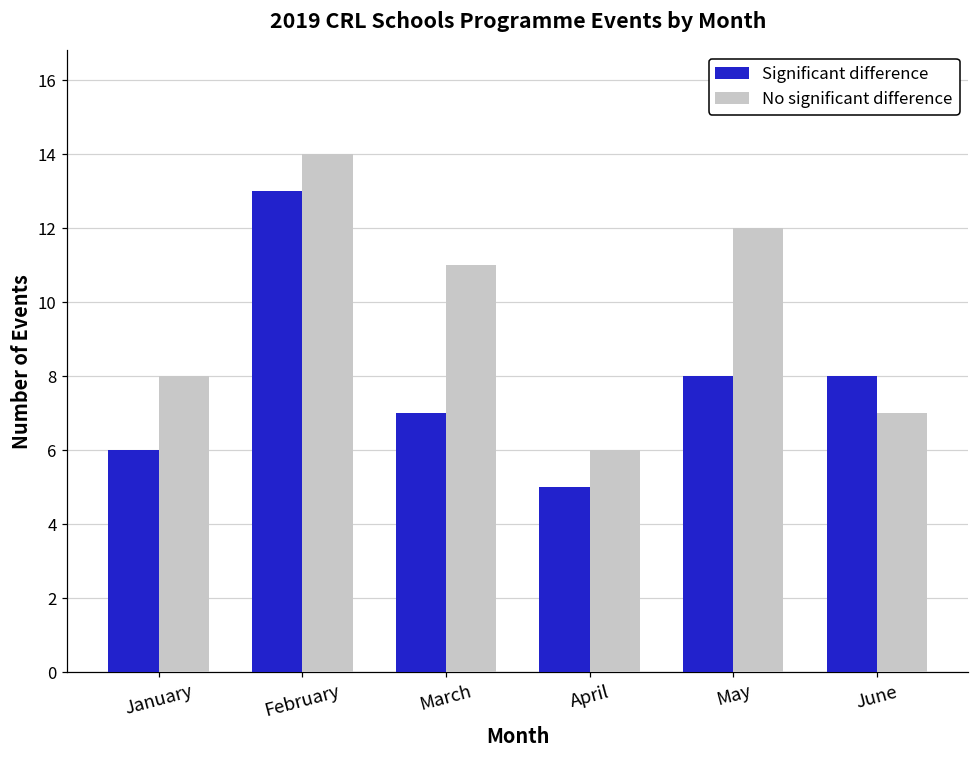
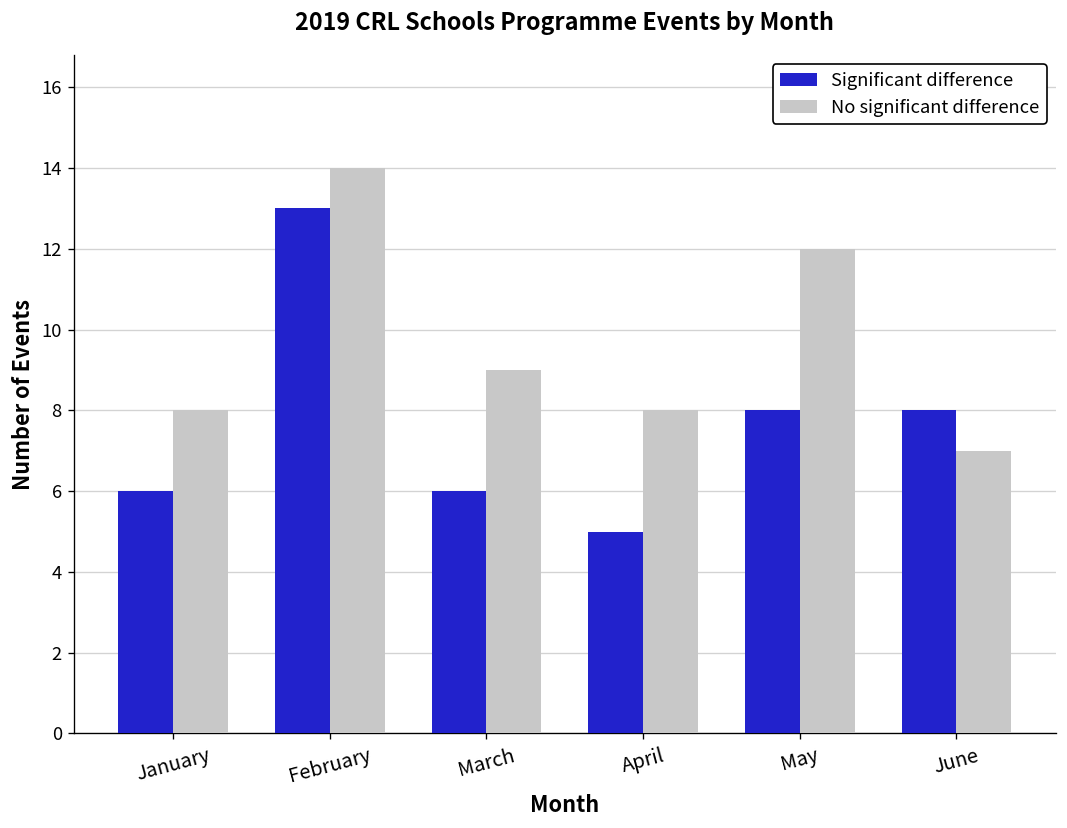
Significant difference, March: 7 -> 6
No significant difference, March: 11 -> 9
No significant difference, April: 6 -> 8
